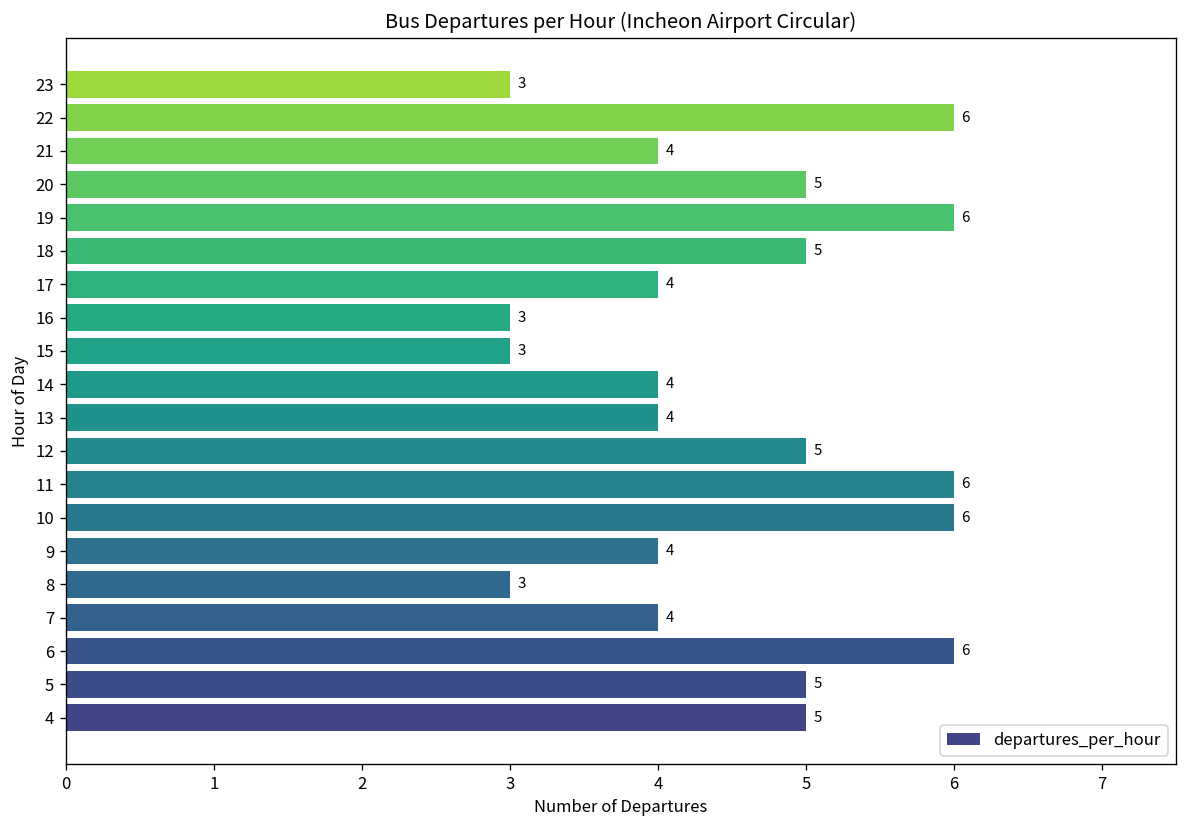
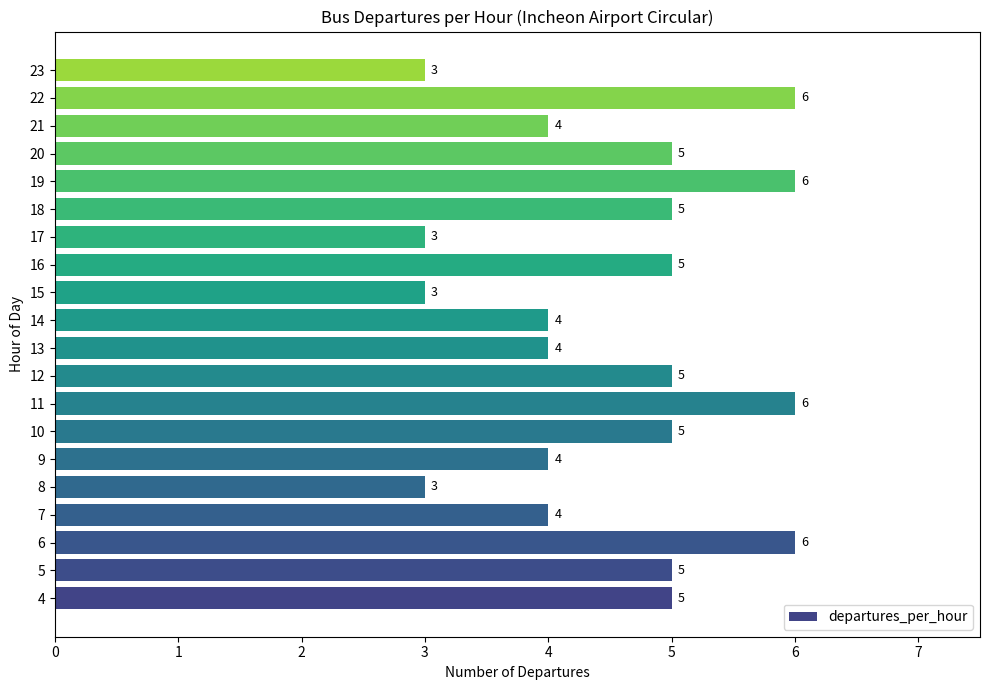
17: 4 -> 3
16: 3 -> 5
10: 6 -> 5
